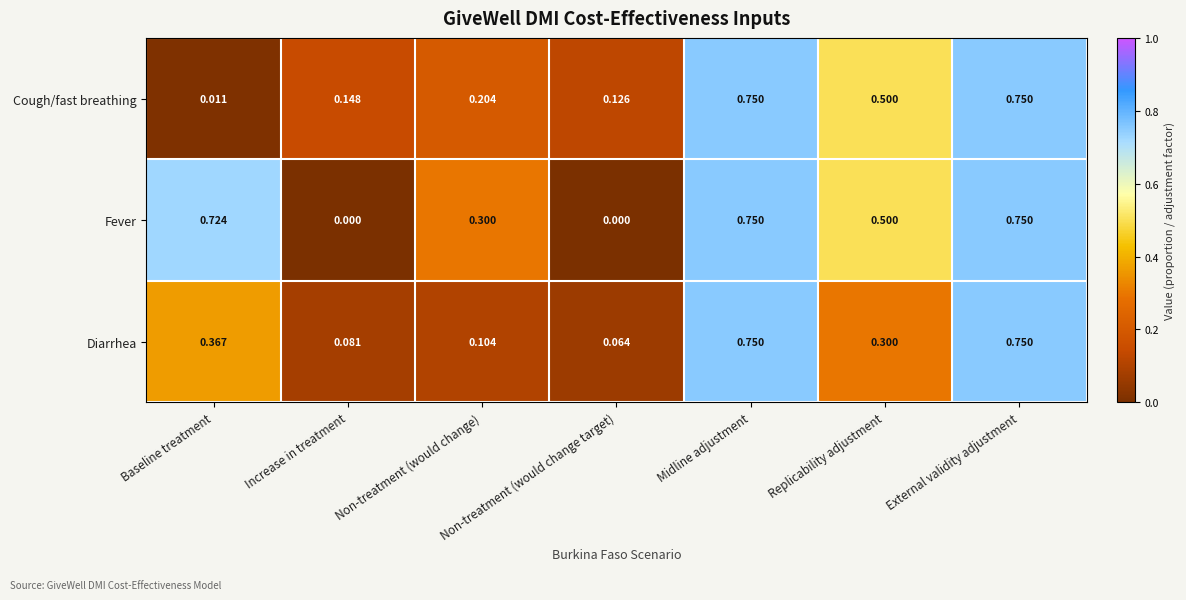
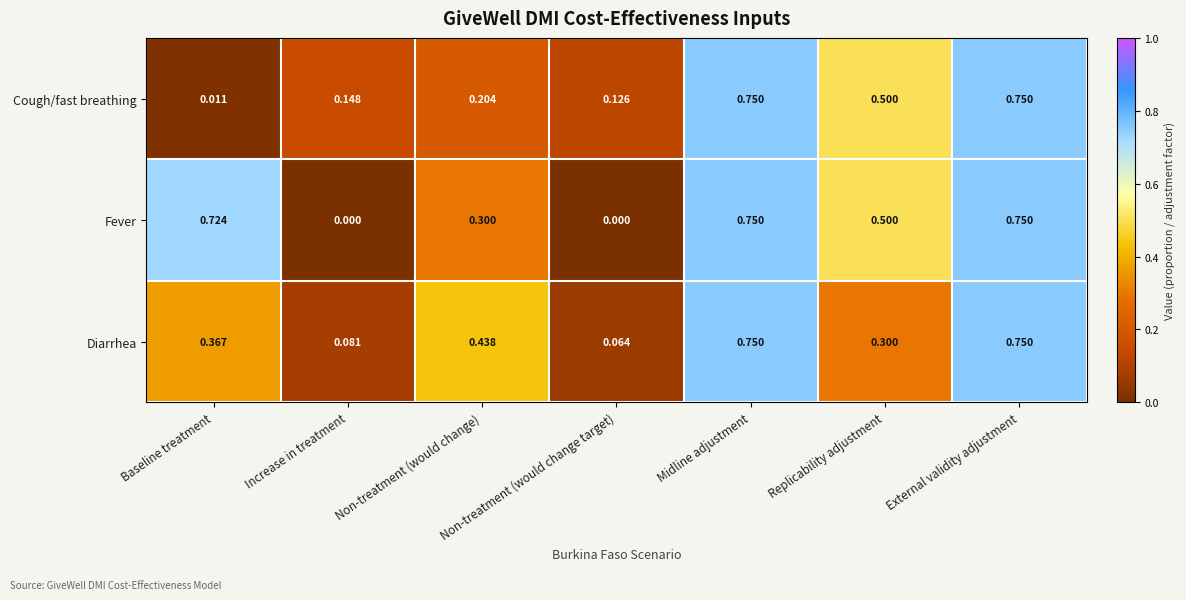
Diarrhea, Non-treatment (would change): 0.104 -> 0.438
